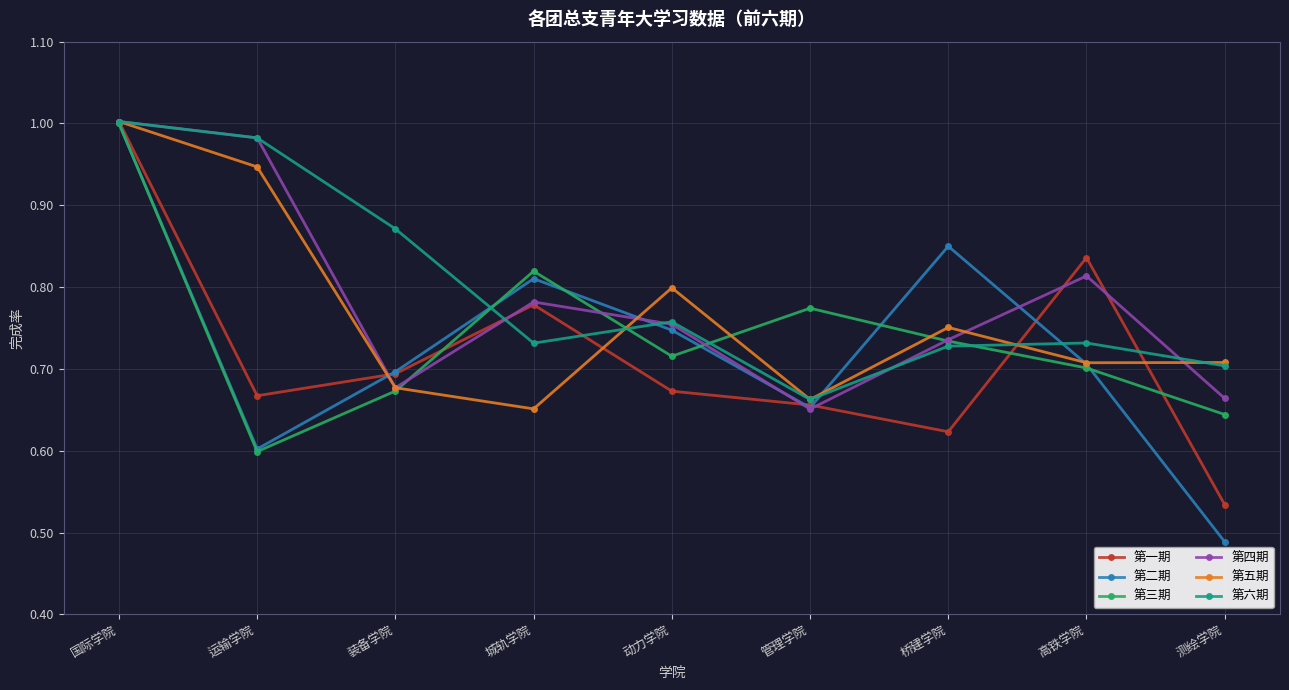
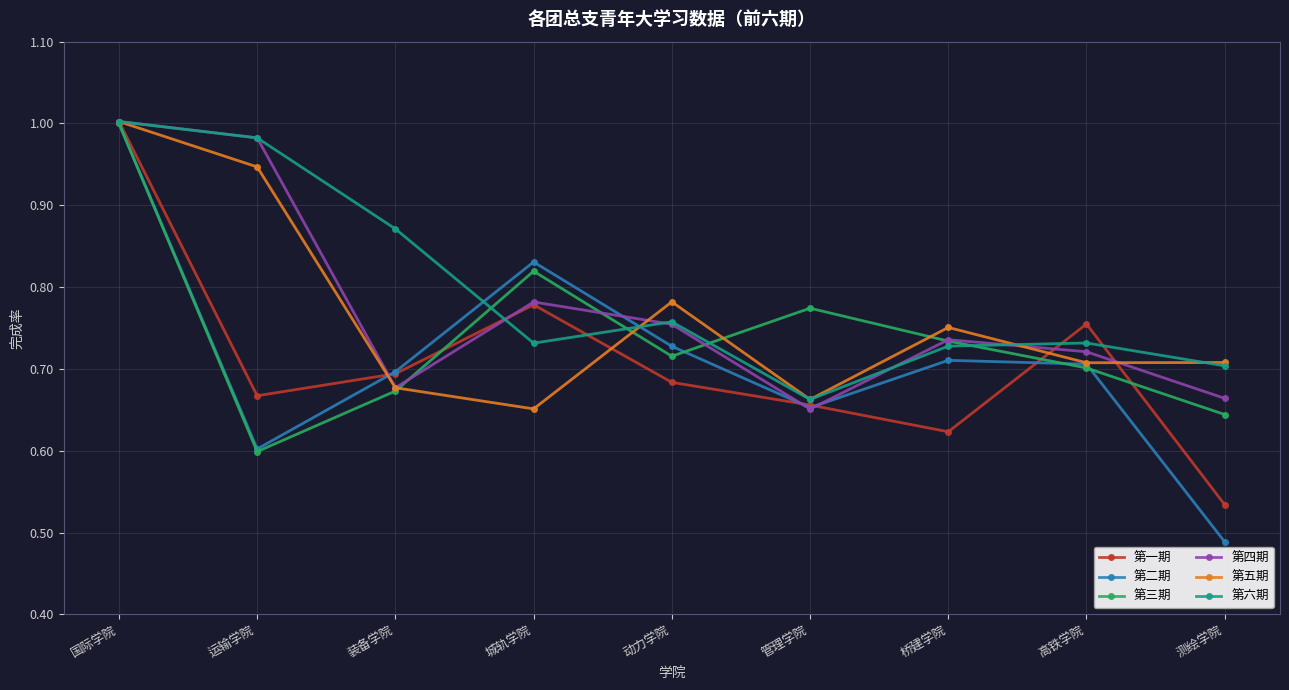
第二期, 城轨学院: 0.81 -> 0.83
第一期, 动力学院: 0.67 -> 0.68
第二期, 动力学院: 0.75 -> 0.73
第五期, 动力学院: 0.80 -> 0.78
第二期, 桥建学院: 0.85 -> 0.71
第一期, 高铁学院: 0.84 -> 0.75
第四期, 高铁学院: 0.81 -> 0.72
